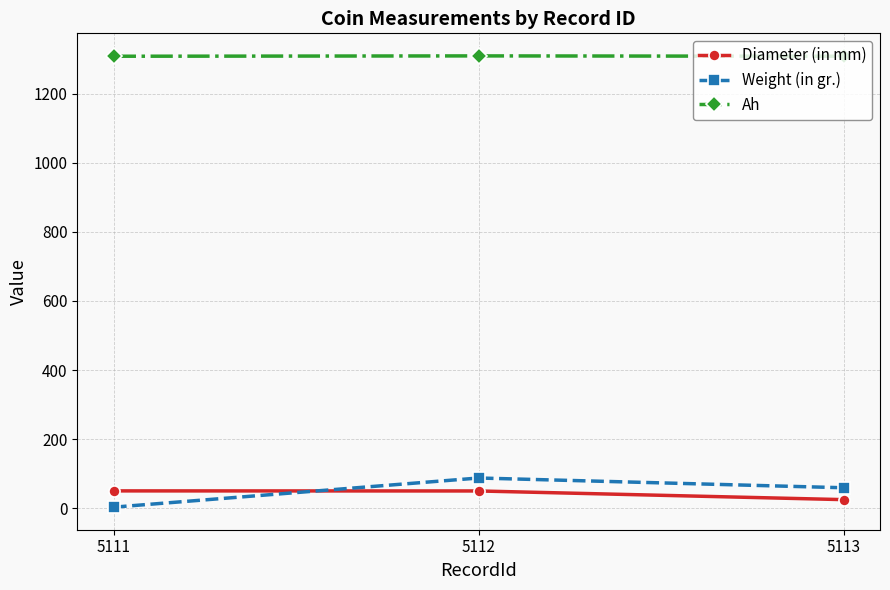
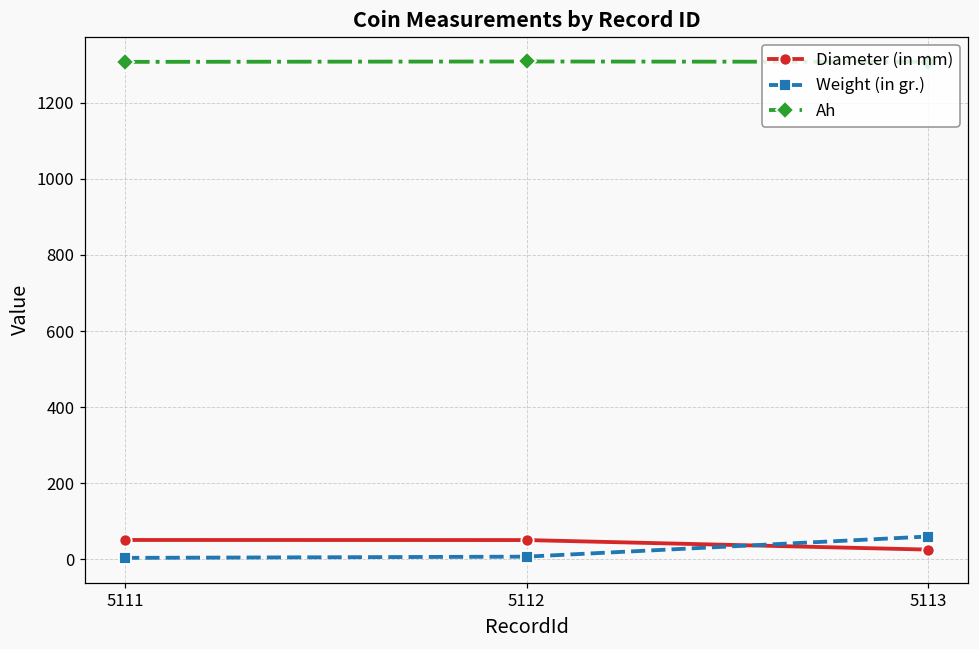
Weight (in gr.), 5112: 90 -> 10
